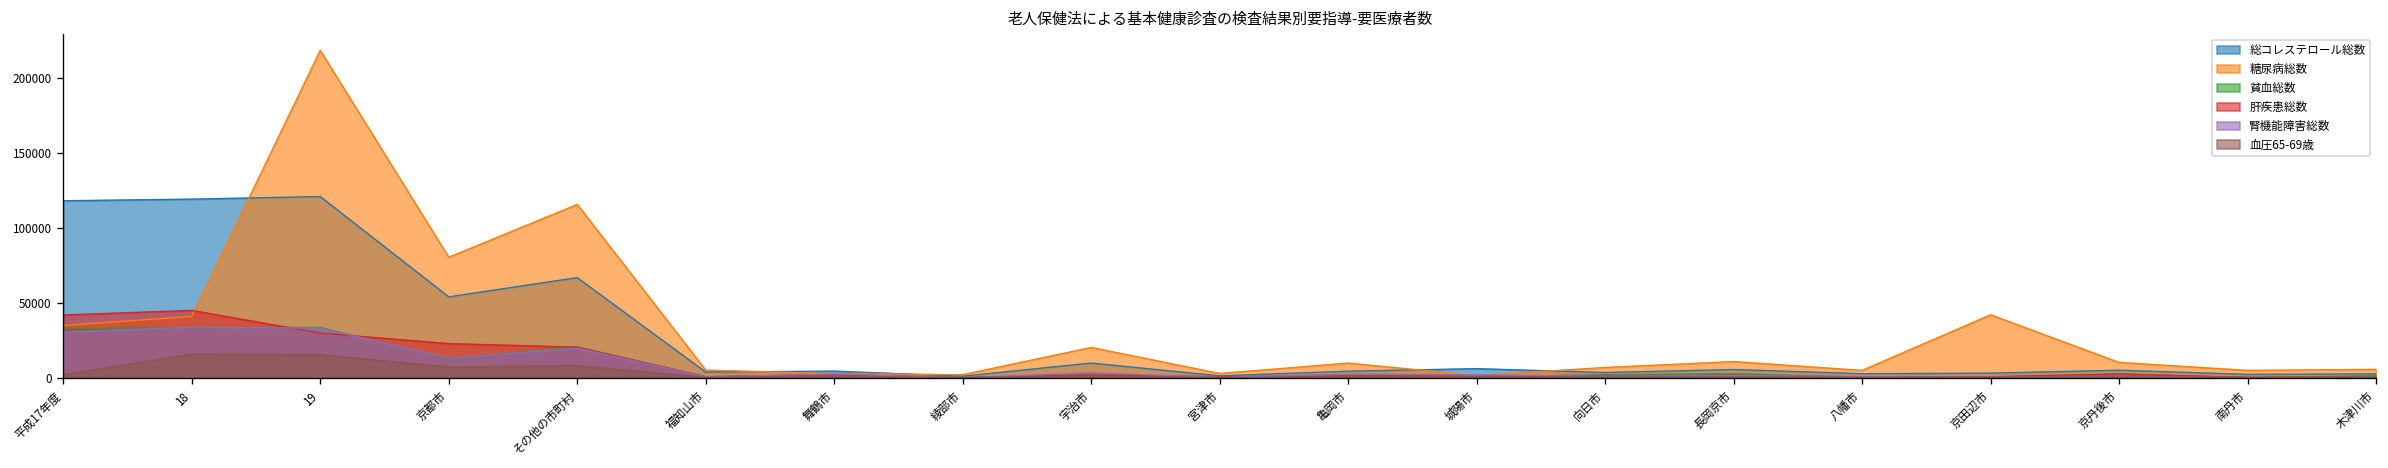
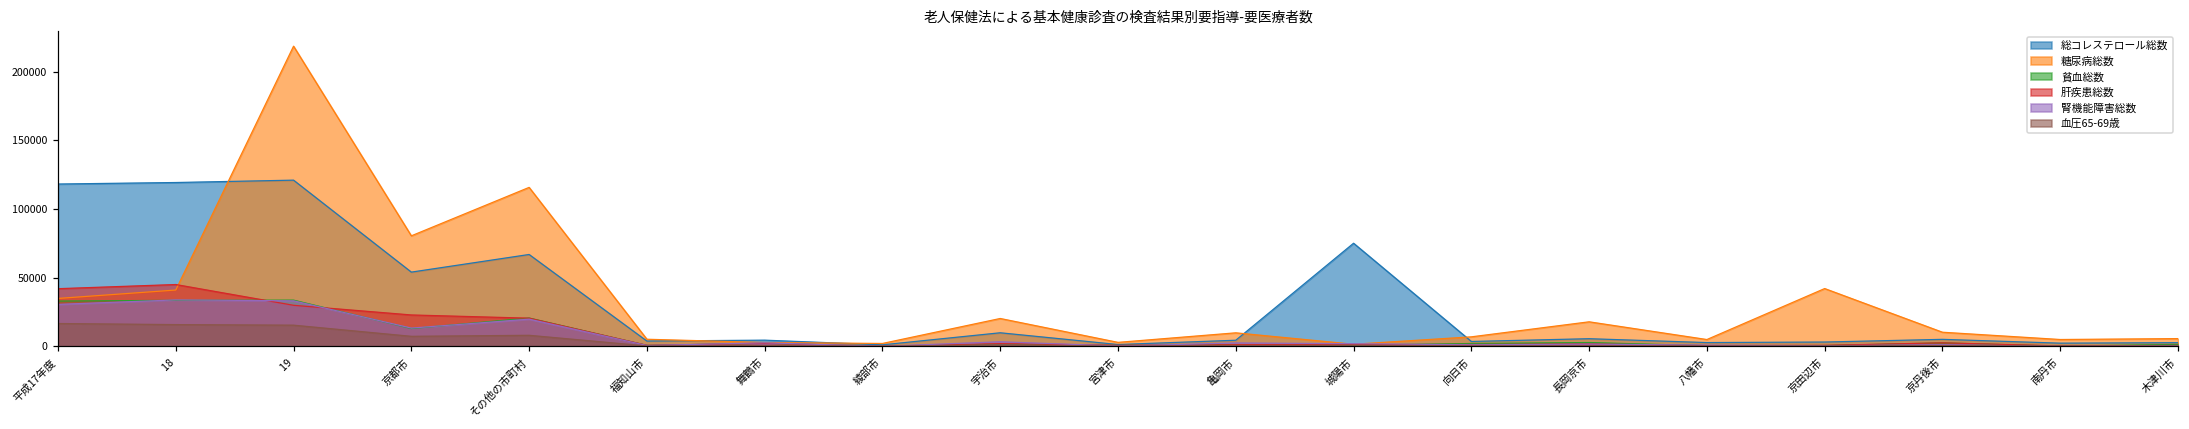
血圧65-69歳, 平成17年度: 2000 -> 17000
総コレステロール総数, 城陽市: 6000 -> 75000
糖尿病総数, 長岡京市: 11000 -> 18000
